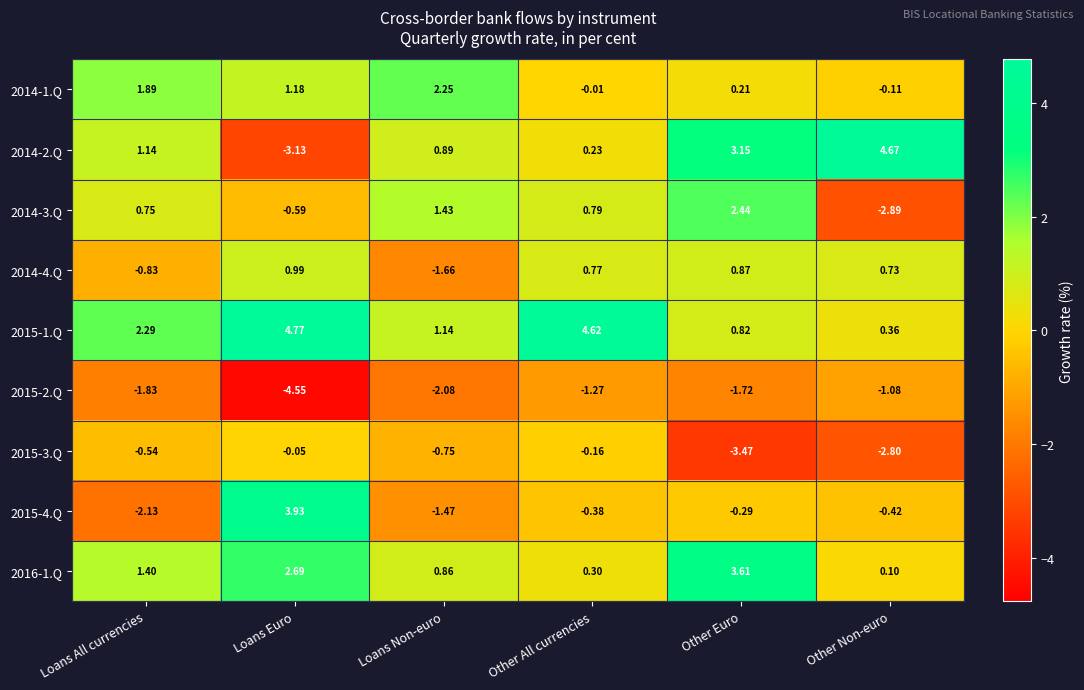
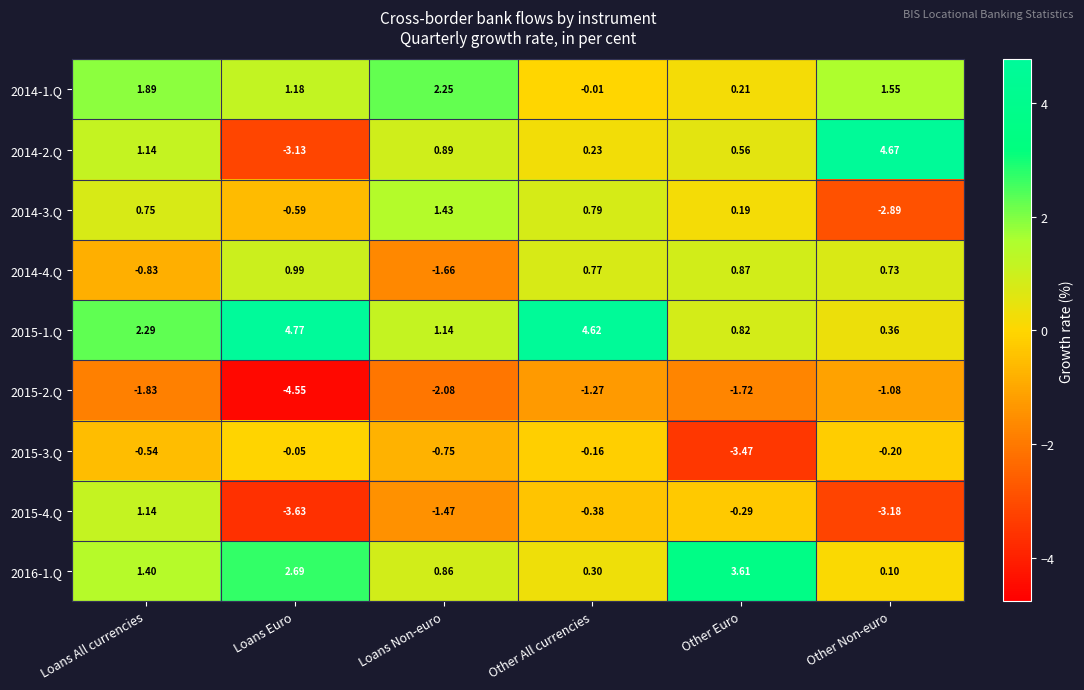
2014-1.Q, Other Non-euro: -0.11 -> 1.55
2014-2.Q, Other Euro: 3.15 -> 0.56
2014-3.Q, Other Euro: 2.44 -> 0.19
2015-3.Q, Other Non-euro: -2.80 -> -0.20
2015-4.Q, Loans All currencies: -2.13 -> 1.14
2015-4.Q, Loans Euro: 3.93 -> -3.63
2015-4.Q, Other Non-euro: -0.42 -> -3.18
